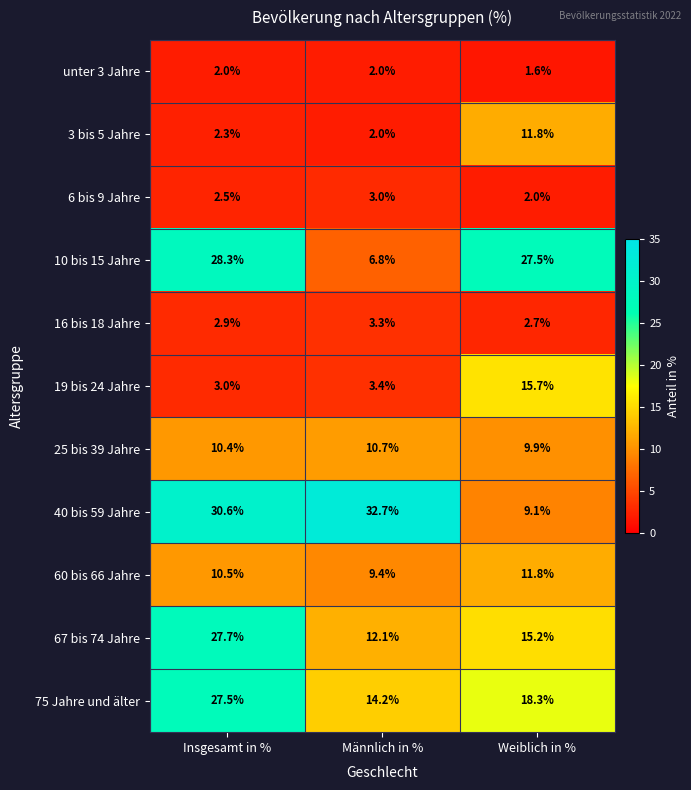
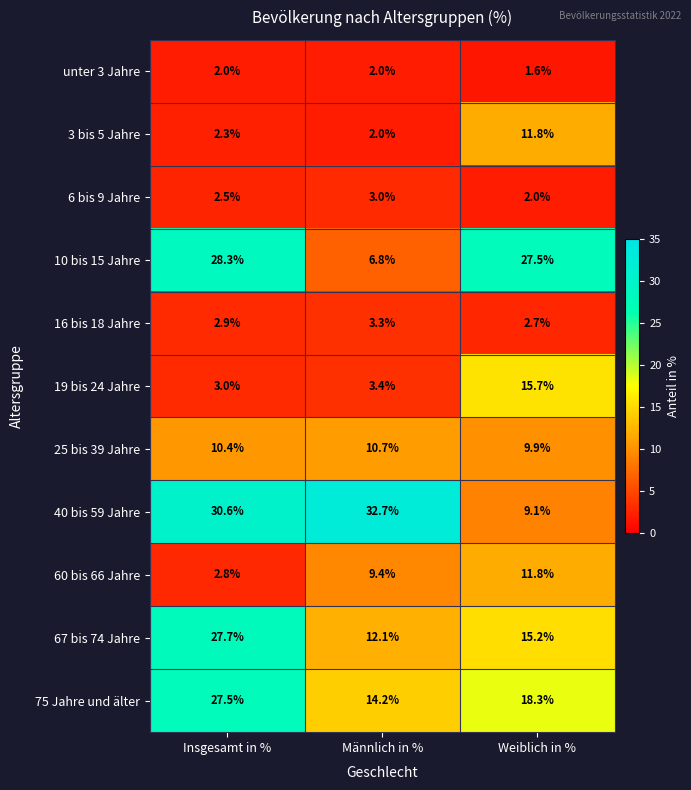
60 bis 66 Jahre, Insgesamt in %: 10.5% -> 2.8%
